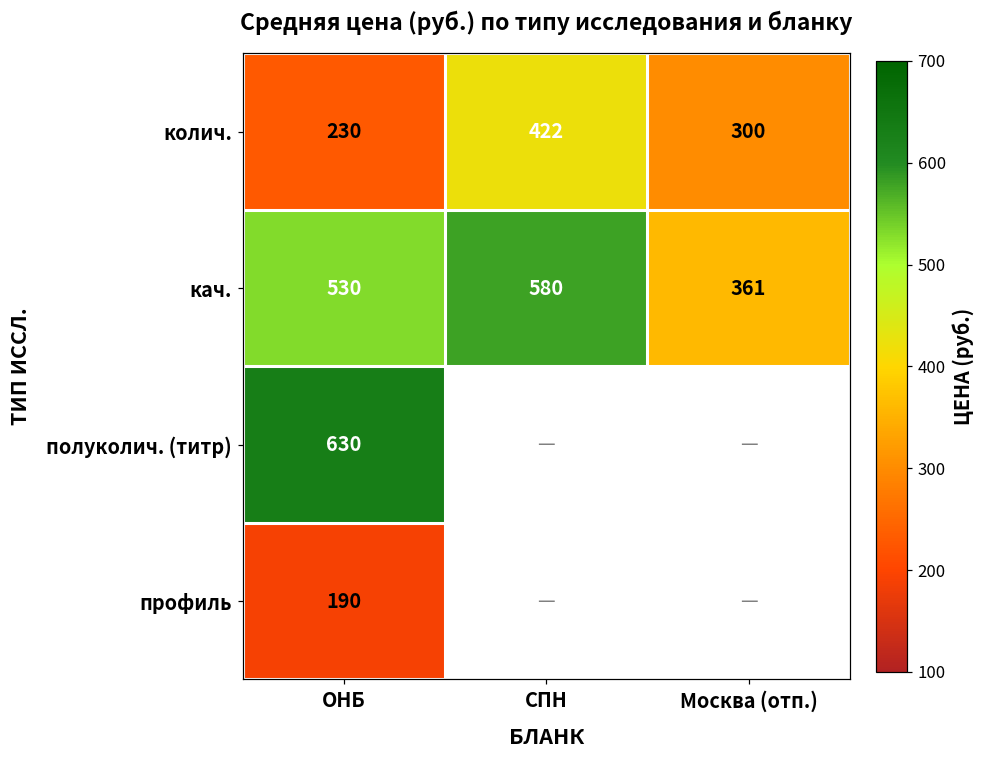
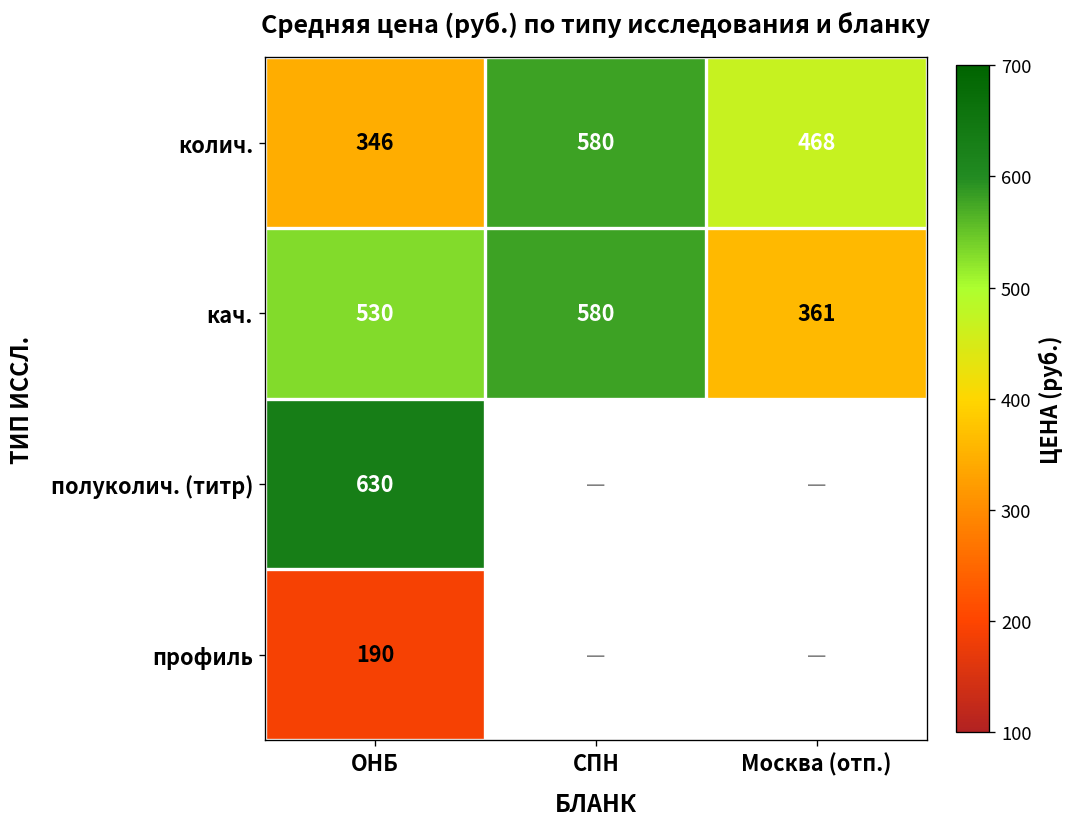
колич., ОНБ: 230 -> 346
колич., СПН: 422 -> 580
колич., Москва (отп.): 300 -> 468
